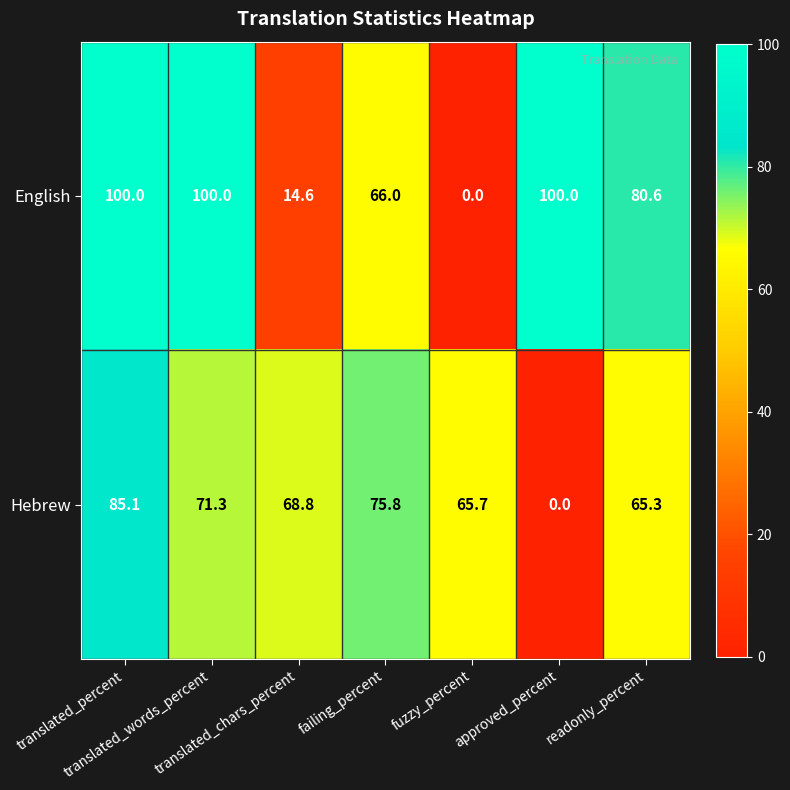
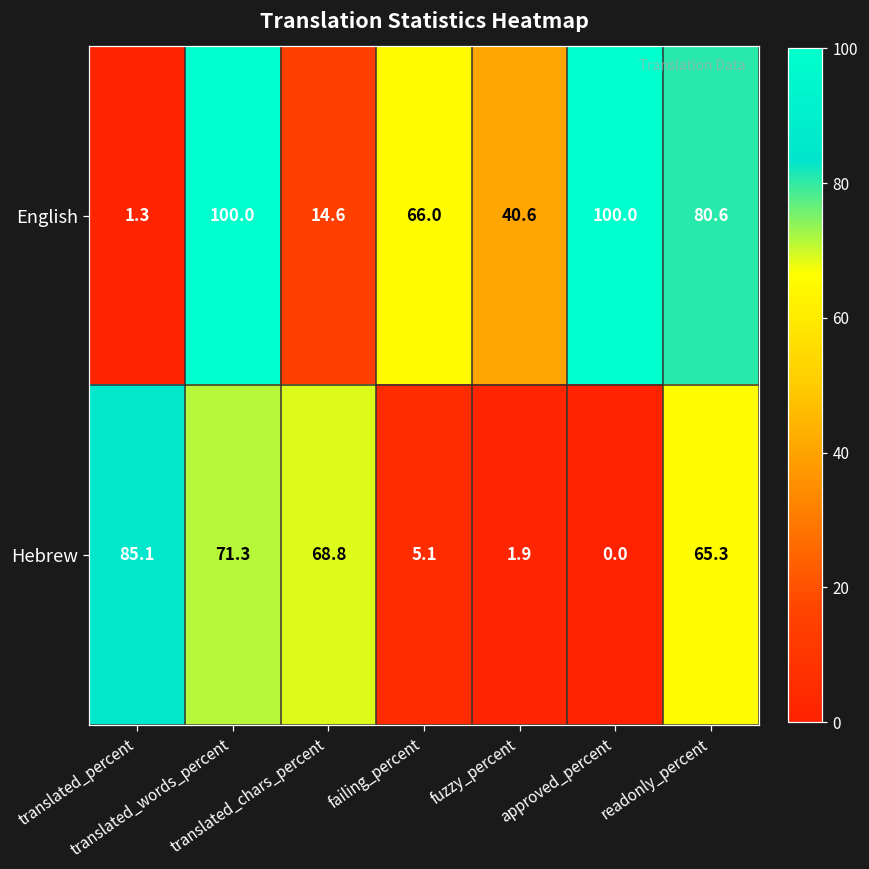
English, translated_percent: 100.0 -> 1.3
English, fuzzy_percent: 0.0 -> 40.6
Hebrew, failing_percent: 75.8 -> 5.1
Hebrew, fuzzy_percent: 65.7 -> 1.9
